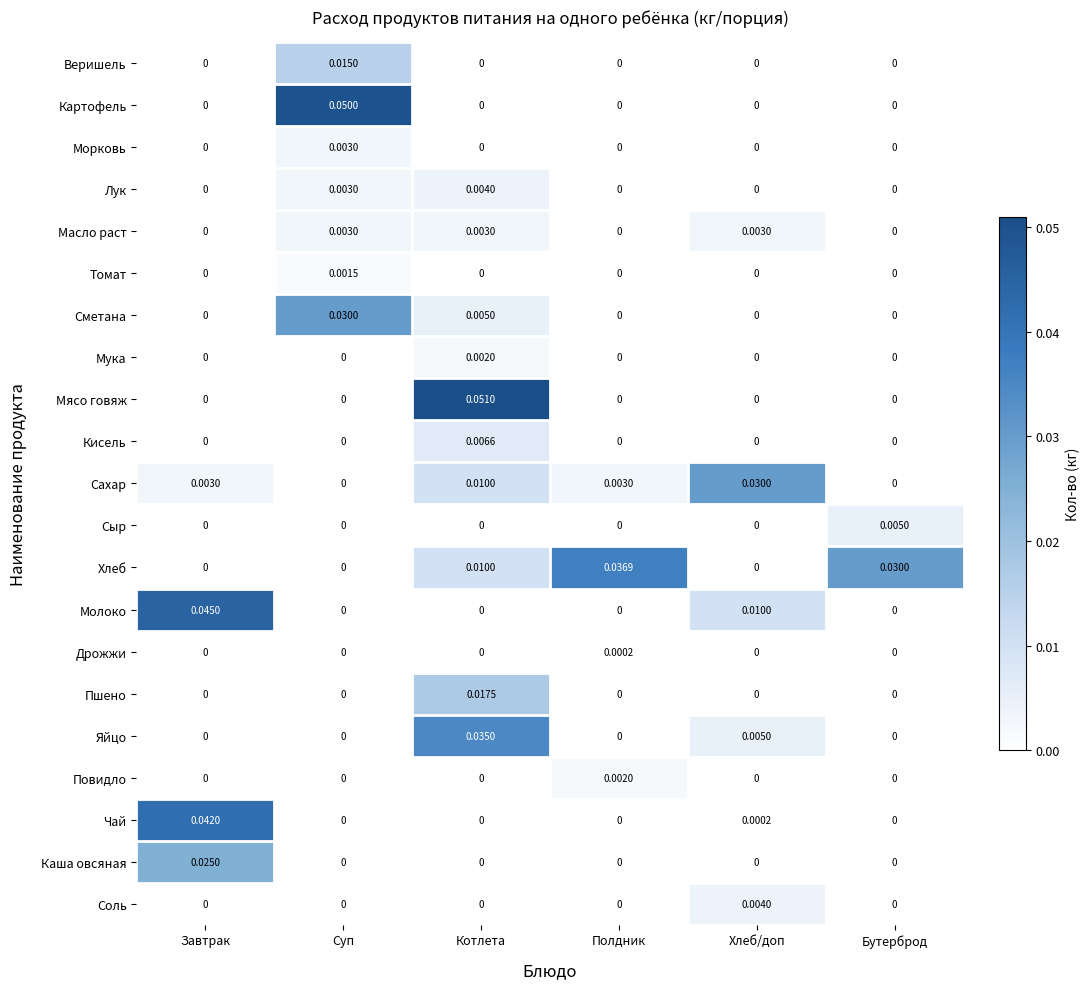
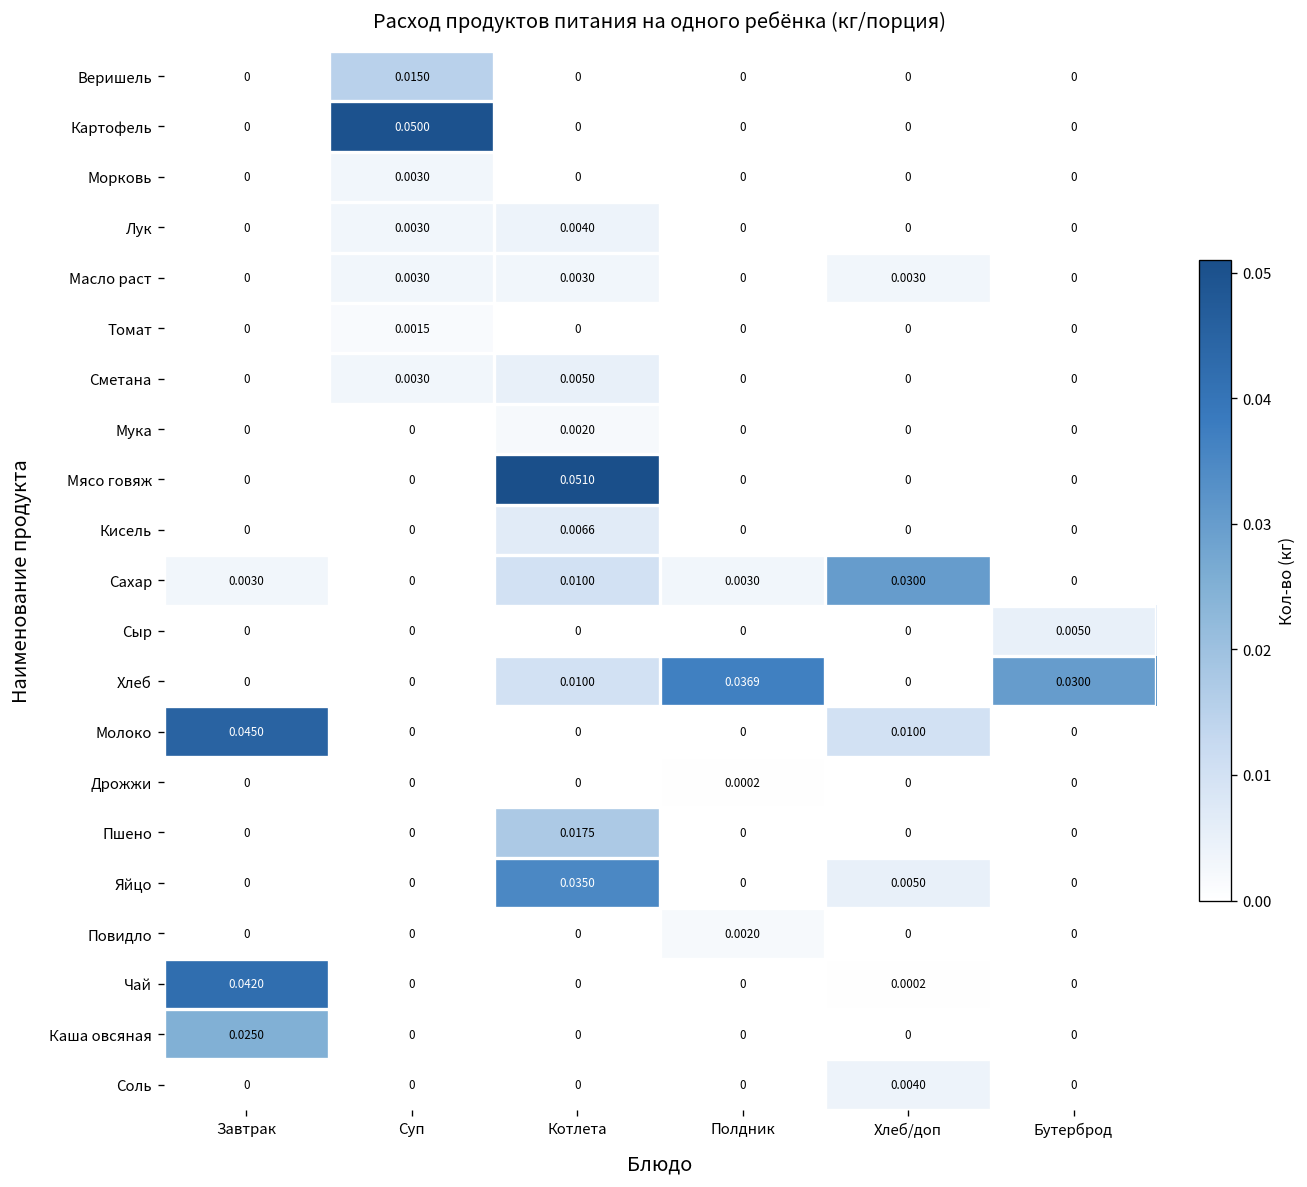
Сметана, Суп: 0.0300 -> 0.0030
